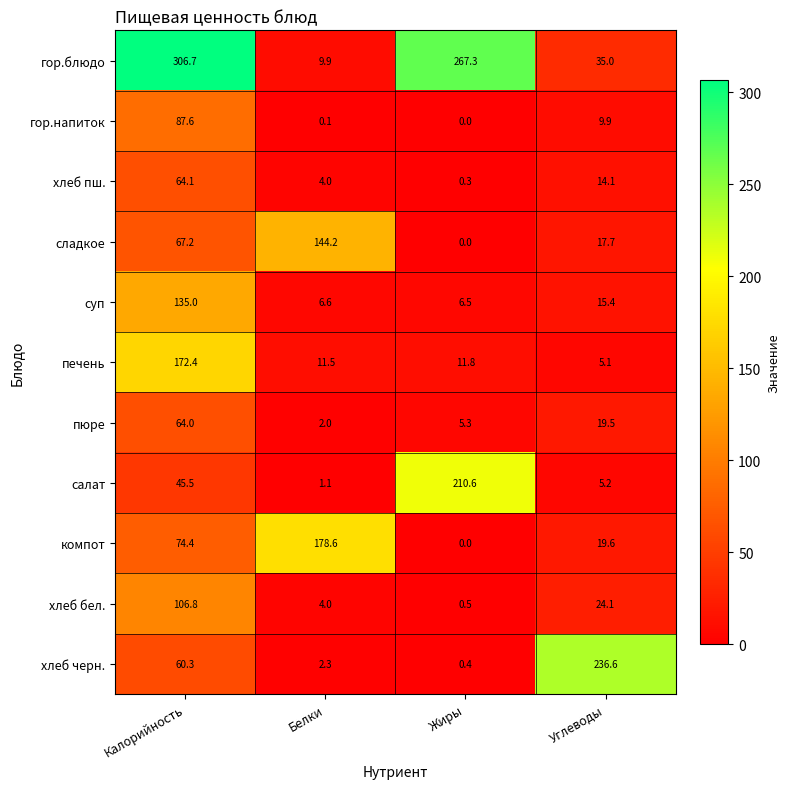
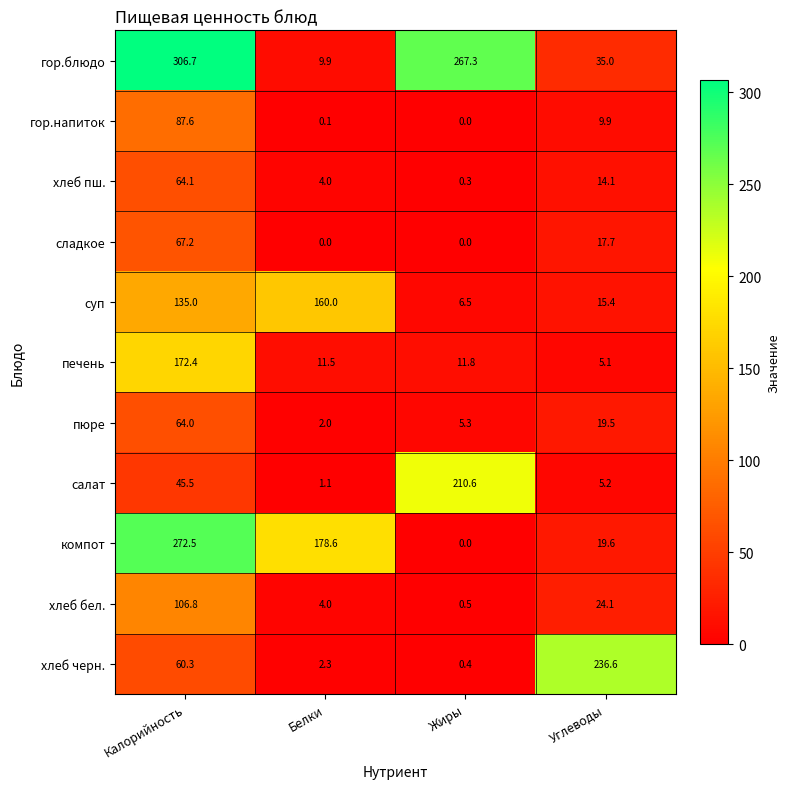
сладкое, Белки: 144.2 -> 0.0
суп, Белки: 6.6 -> 160.0
компот, Калорийность: 74.4 -> 272.5
